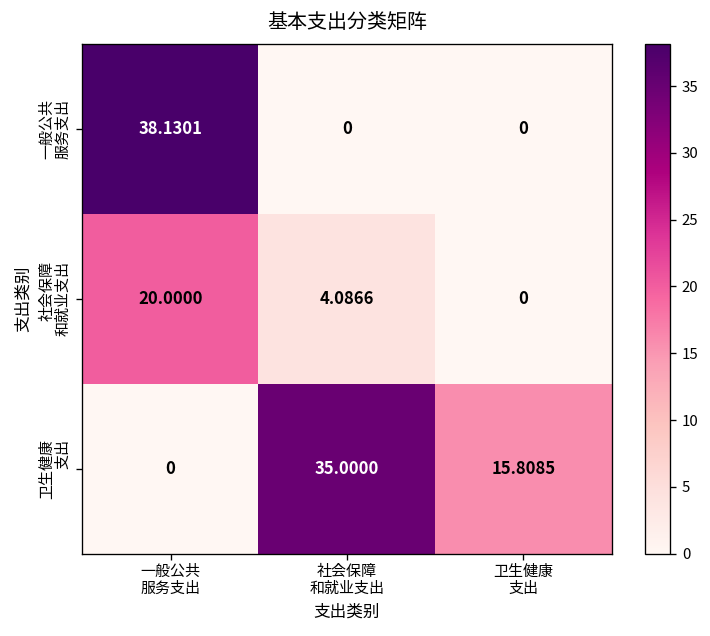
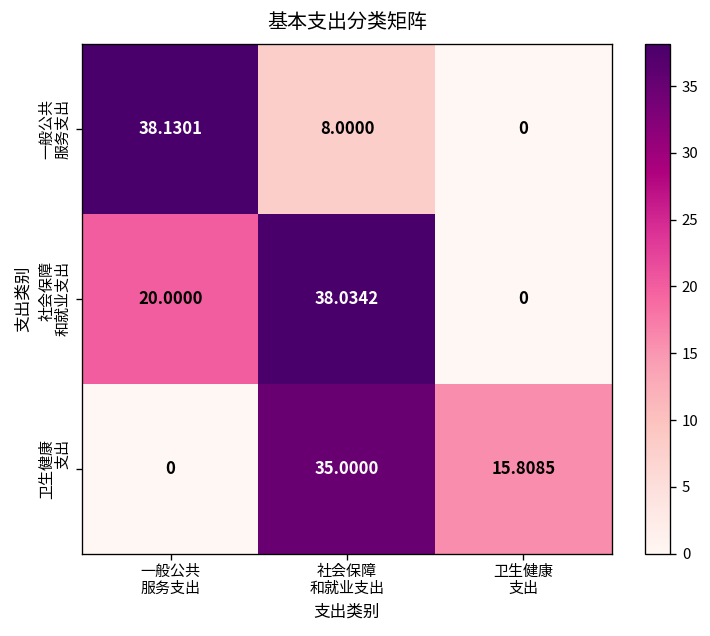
一般公共 服务支出, 社会保障 和就业支出: 0 -> 8.0000
社会保障 和就业支出, 社会保障 和就业支出: 4.0866 -> 38.0342
